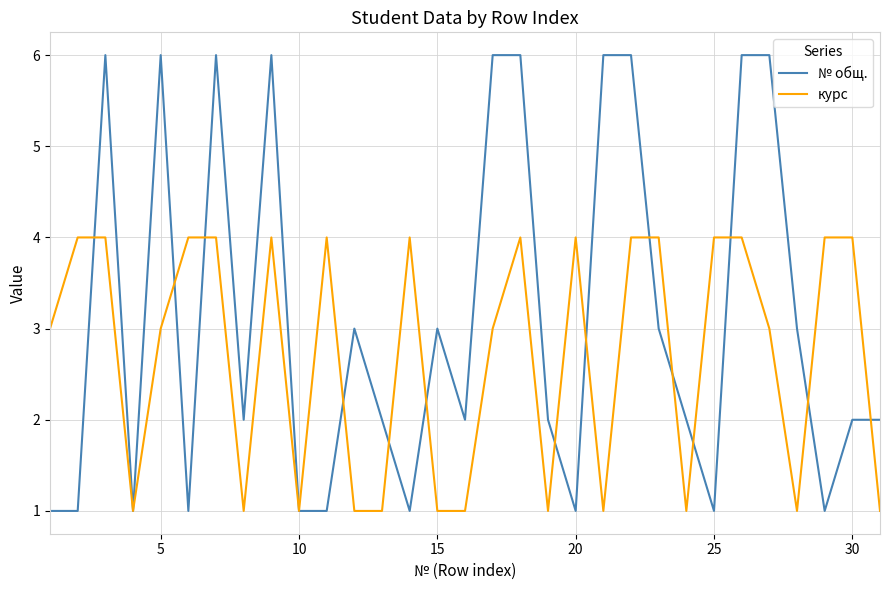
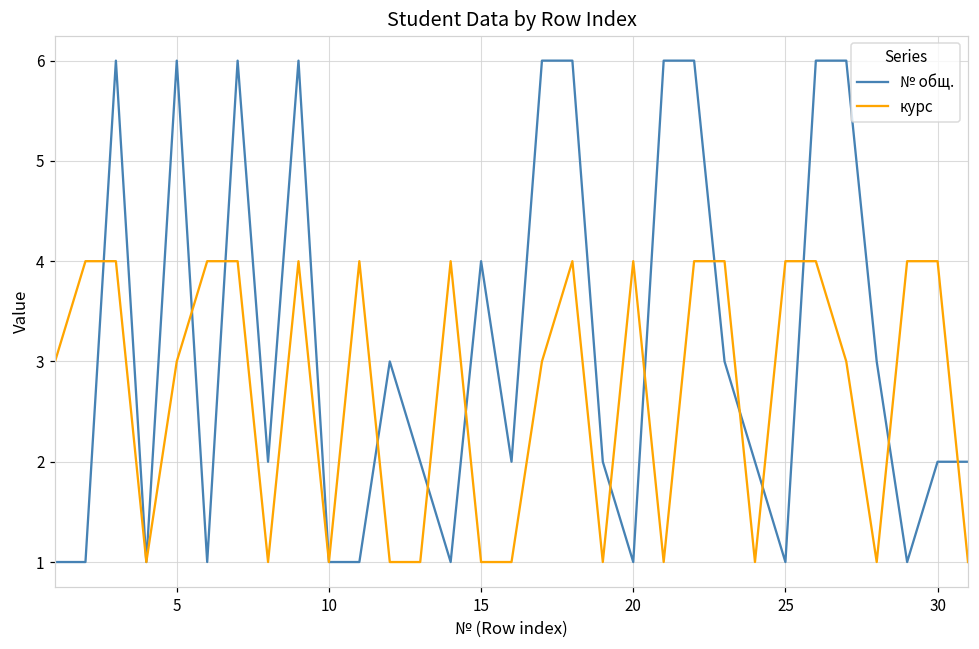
№ общ., 15: 3 -> 4
